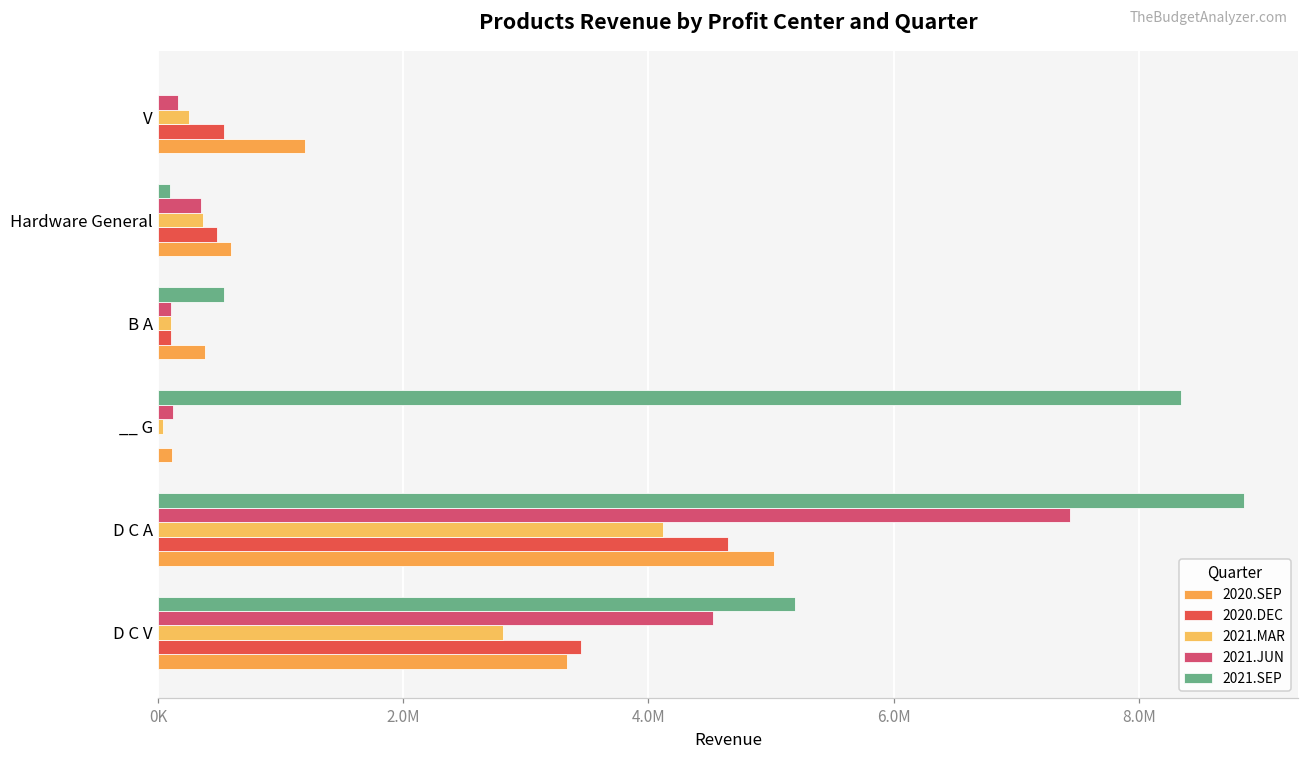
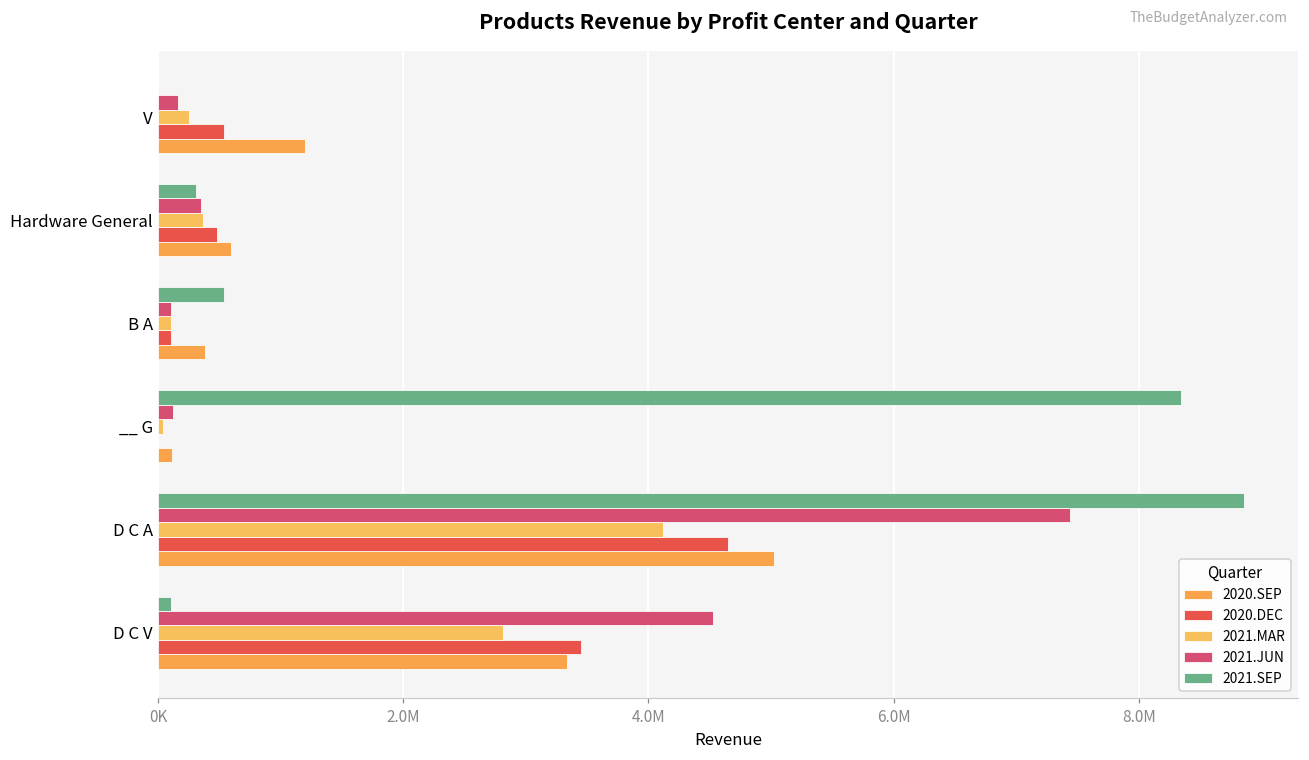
2021.SEP, Hardware General: 90000 -> 310000
2021.SEP, D C V: 5190000 -> 100000
